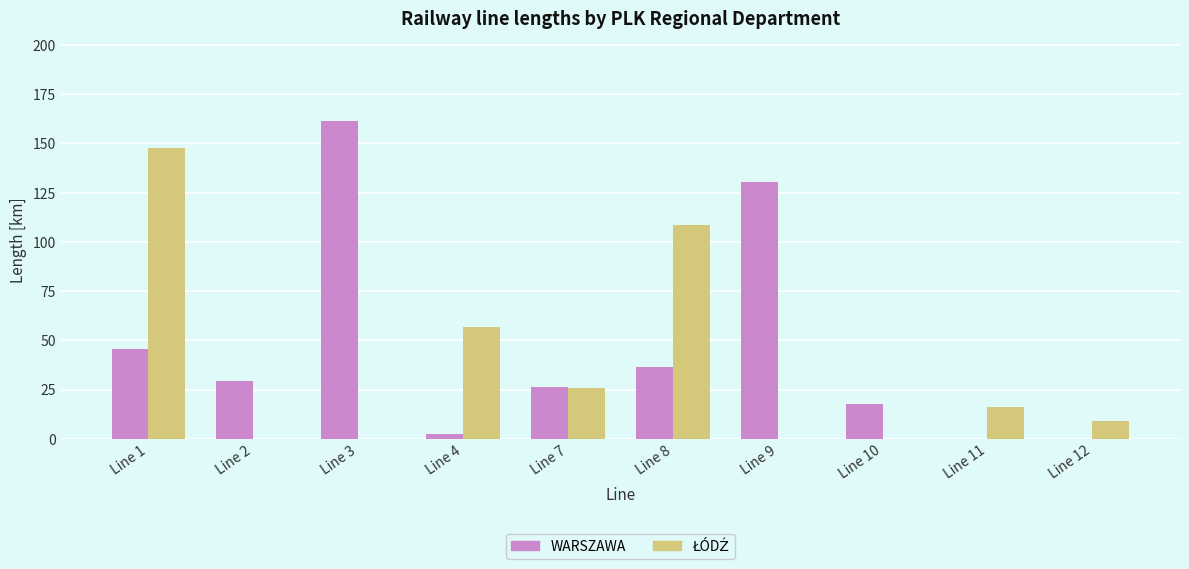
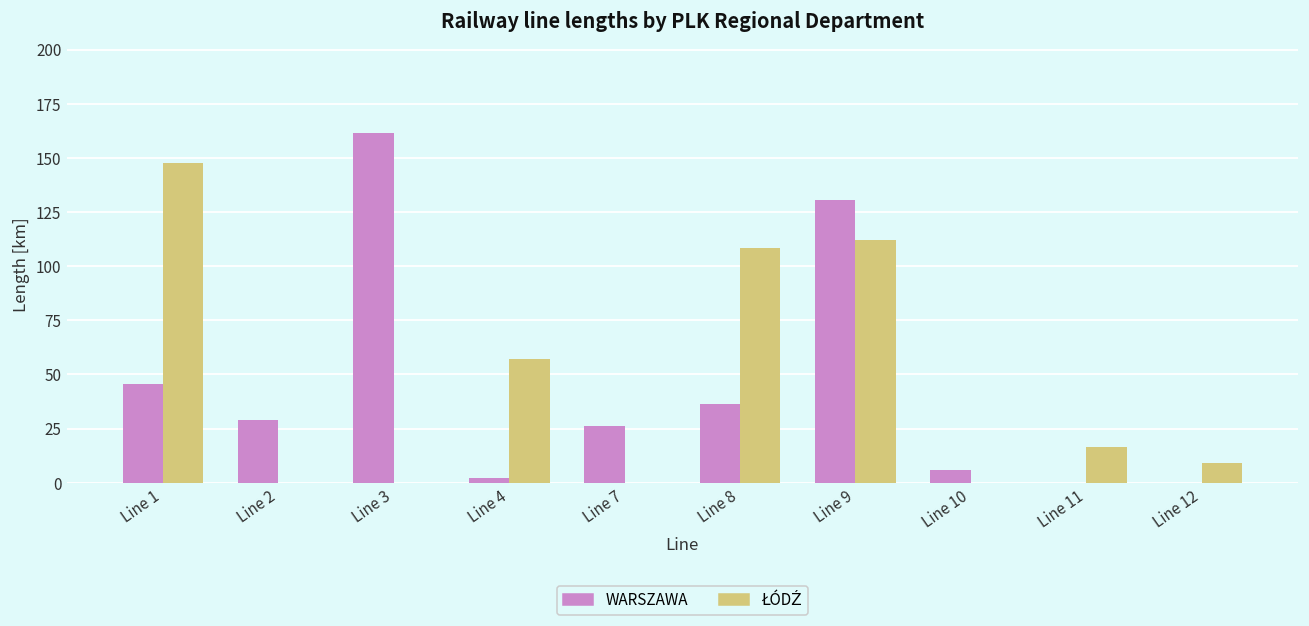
ŁÓDŹ, Line 7: 26 -> 0
ŁÓDŹ, Line 9: 0 -> 112
WARSZAWA, Line 10: 17 -> 6
